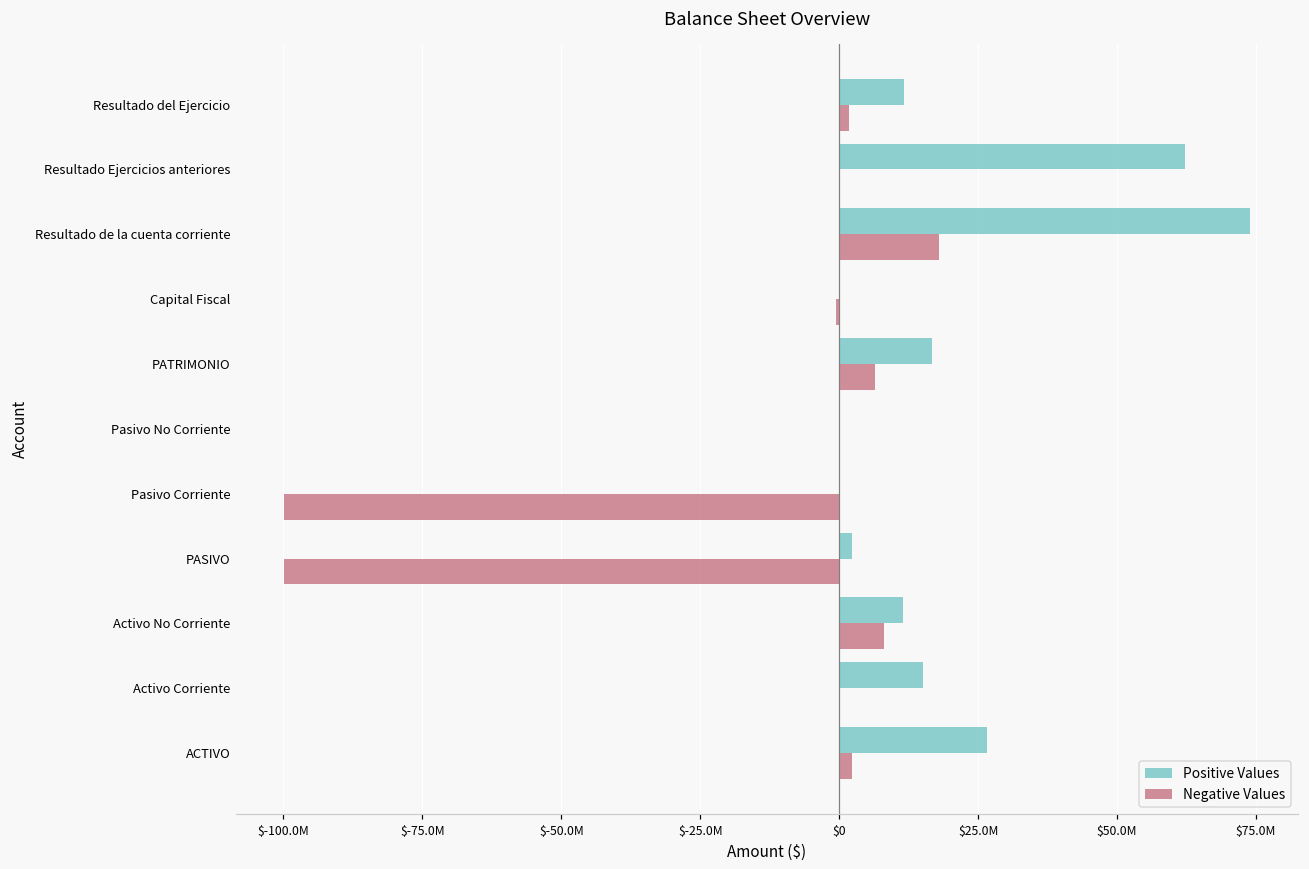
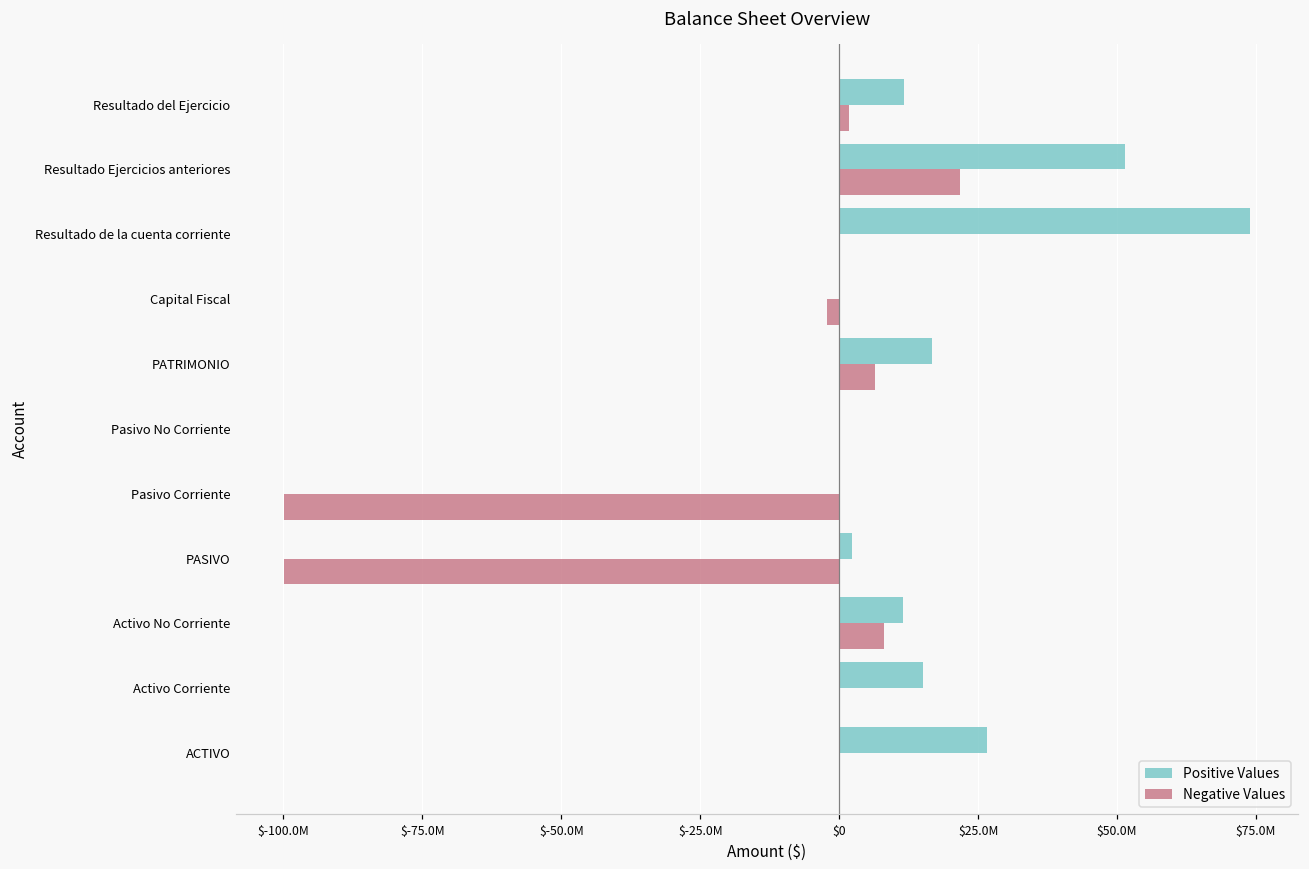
Positive Values, Resultado Ejercicios anteriores: $62000000 -> $51000000
Negative Values, Resultado Ejercicios anteriores: $0 -> $22000000
Negative Values, Resultado de la cuenta corriente: $18000000 -> $0
Negative Values, Capital Fiscal: $-1000000 -> $-2000000
Negative Values, ACTIVO: $2000000 -> $0
